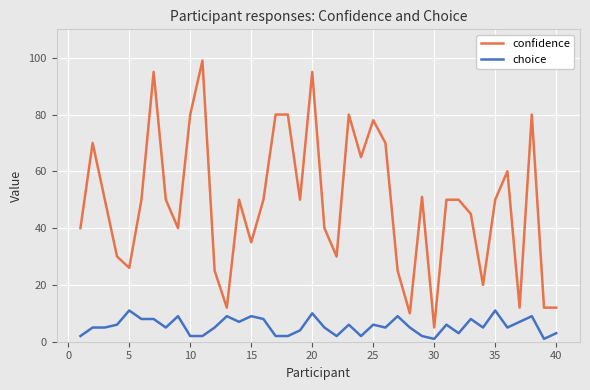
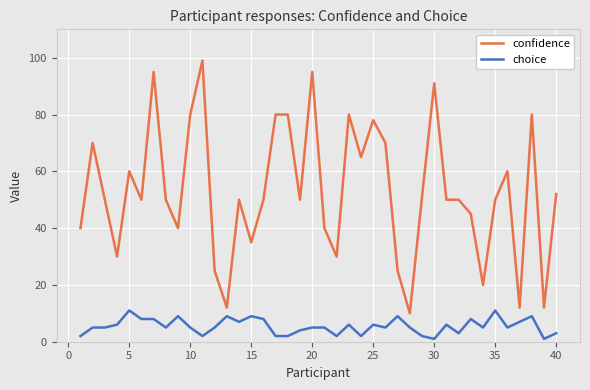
confidence, 5: 26 -> 60
choice, 10: 2 -> 5
choice, 20: 10 -> 5
confidence, 30: 5 -> 91
confidence, 40: 12 -> 52
